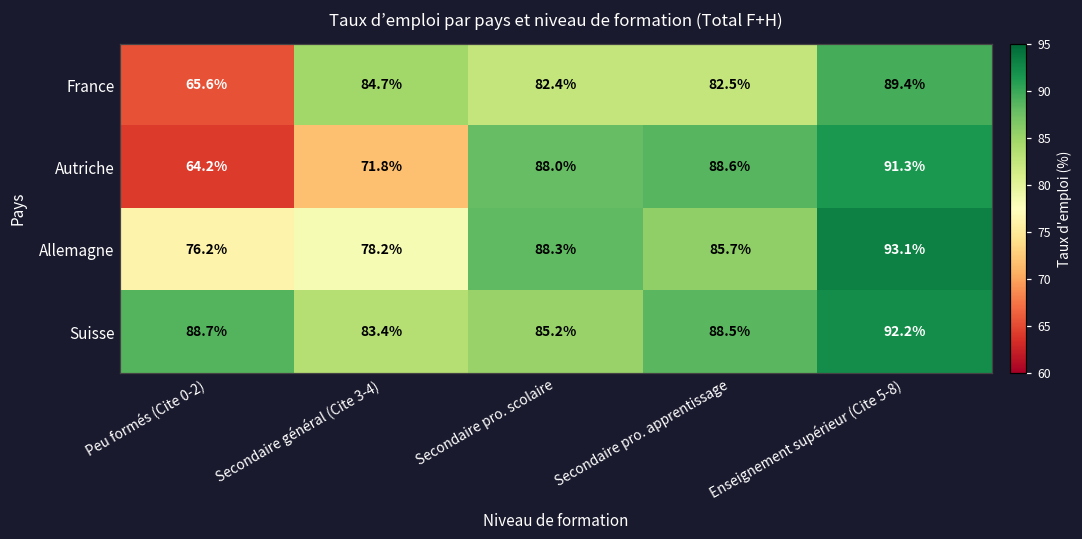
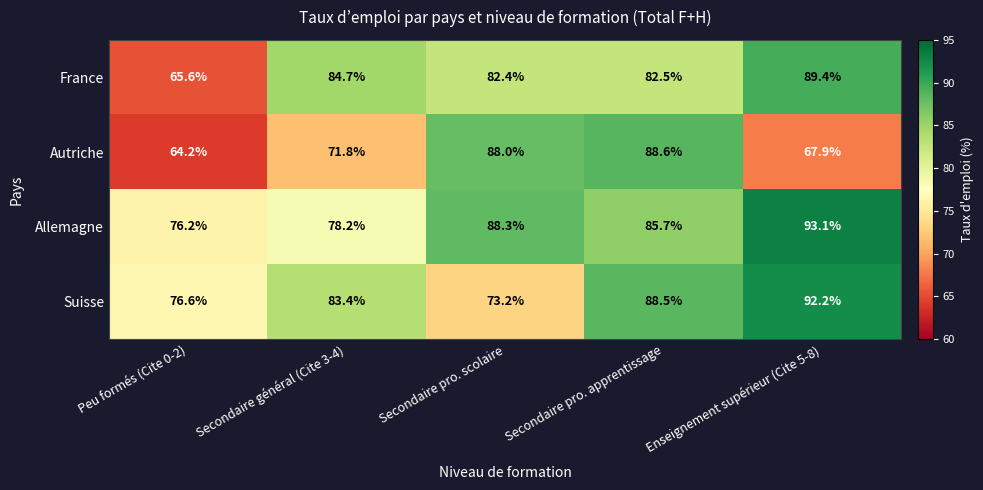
Autriche, Enseignement supérieur (Cite 5-8): 91.3% -> 67.9%
Suisse, Peu formés (Cite 0-2): 88.7% -> 76.6%
Suisse, Secondaire pro. scolaire: 85.2% -> 73.2%
